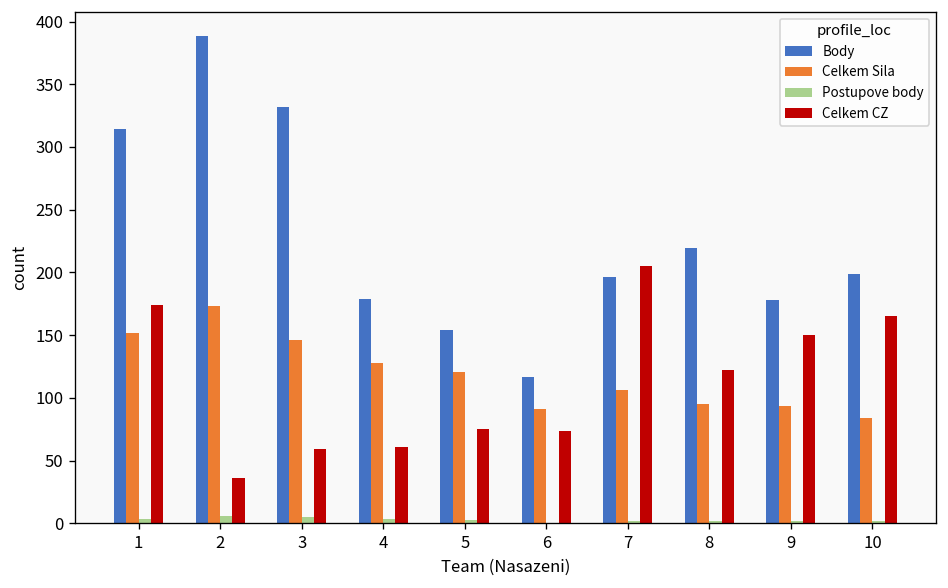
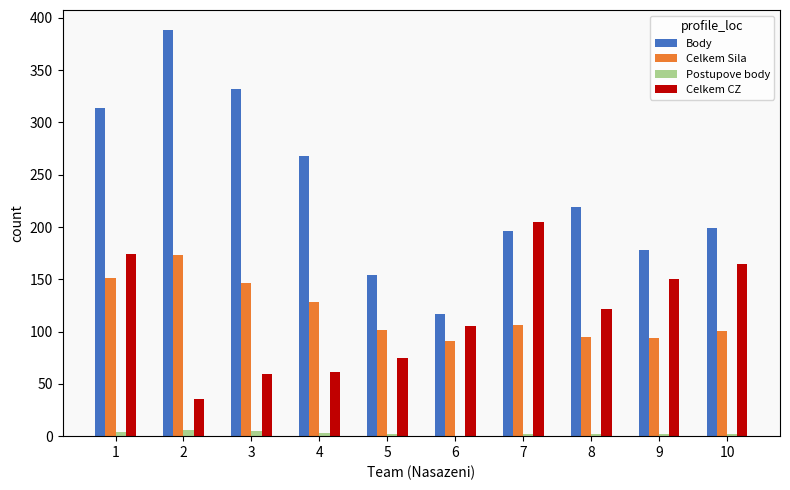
Body, 4: 179 -> 268
Celkem Sila, 5: 121 -> 102
Celkem CZ, 6: 74 -> 105
Celkem Sila, 10: 84 -> 100
